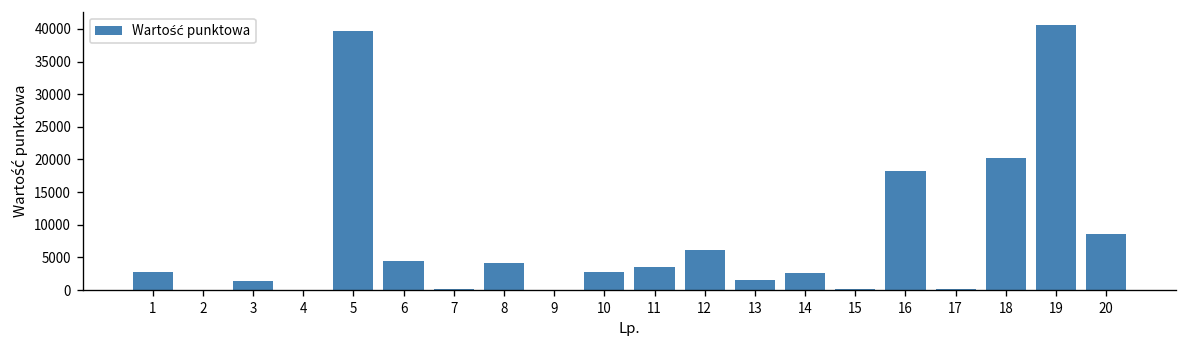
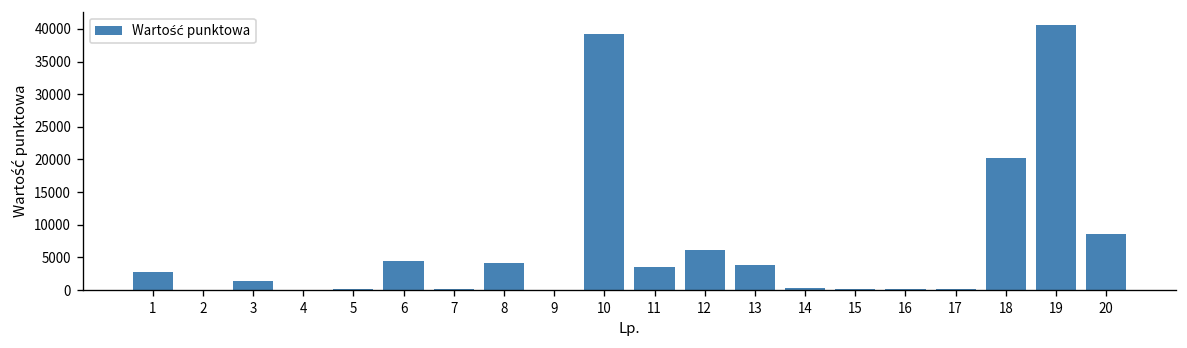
5: 40000 -> 0
10: 3000 -> 39000
13: 2000 -> 4000
14: 3000 -> 0
16: 18000 -> 0
